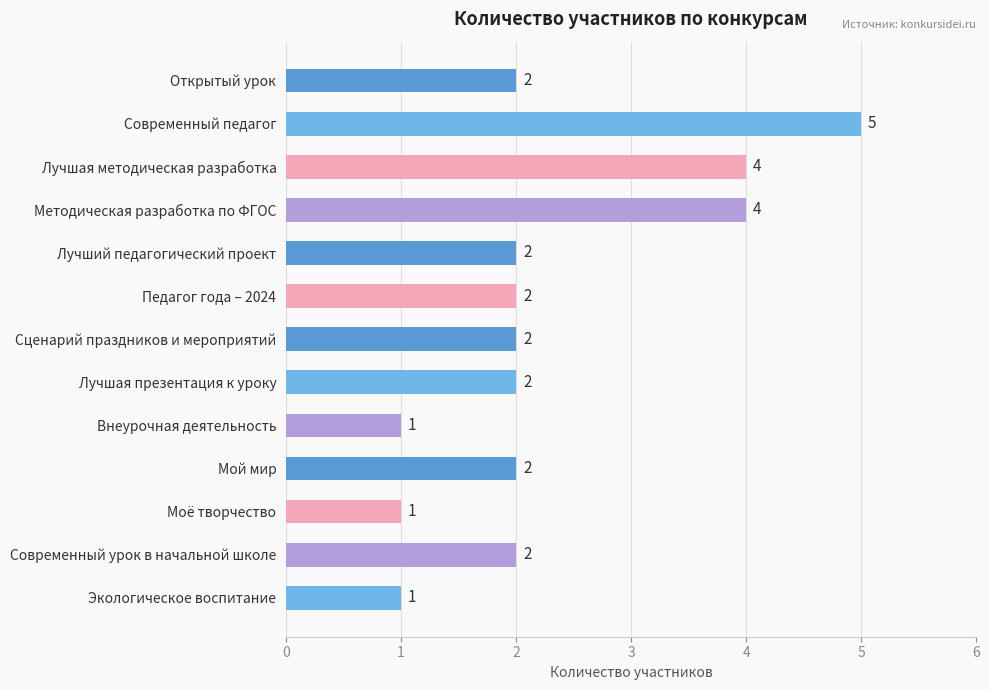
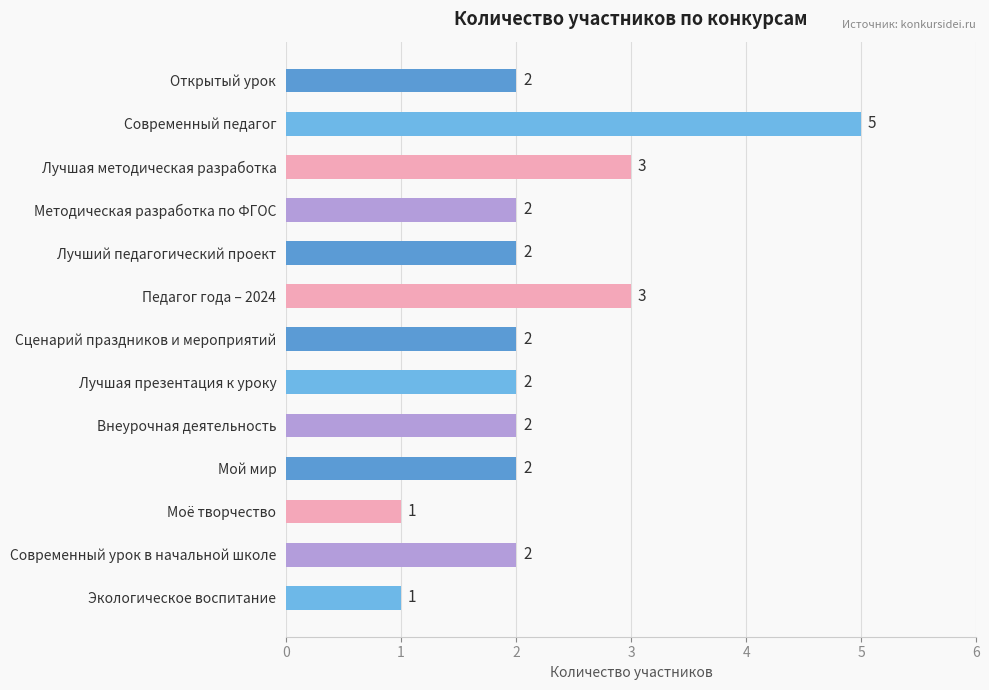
Лучшая методическая разработка: 4 -> 3
Методическая разработка по ФГОС: 4 -> 2
Педагог года – 2024: 2 -> 3
Внеурочная деятельность: 1 -> 2
